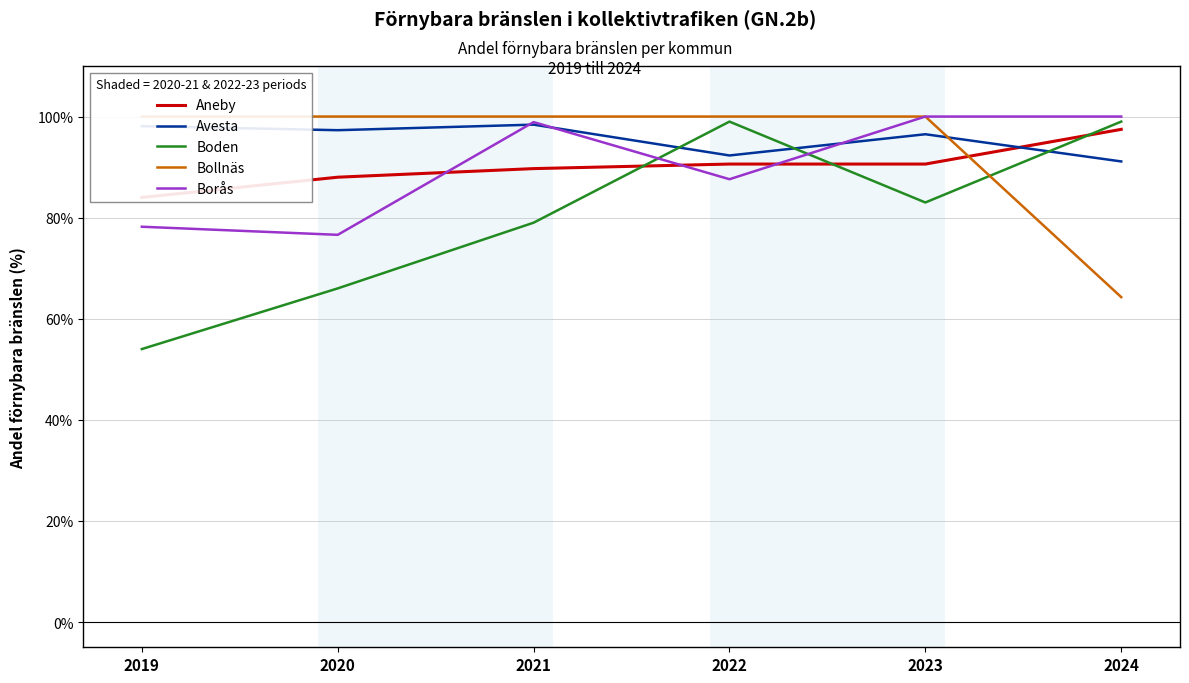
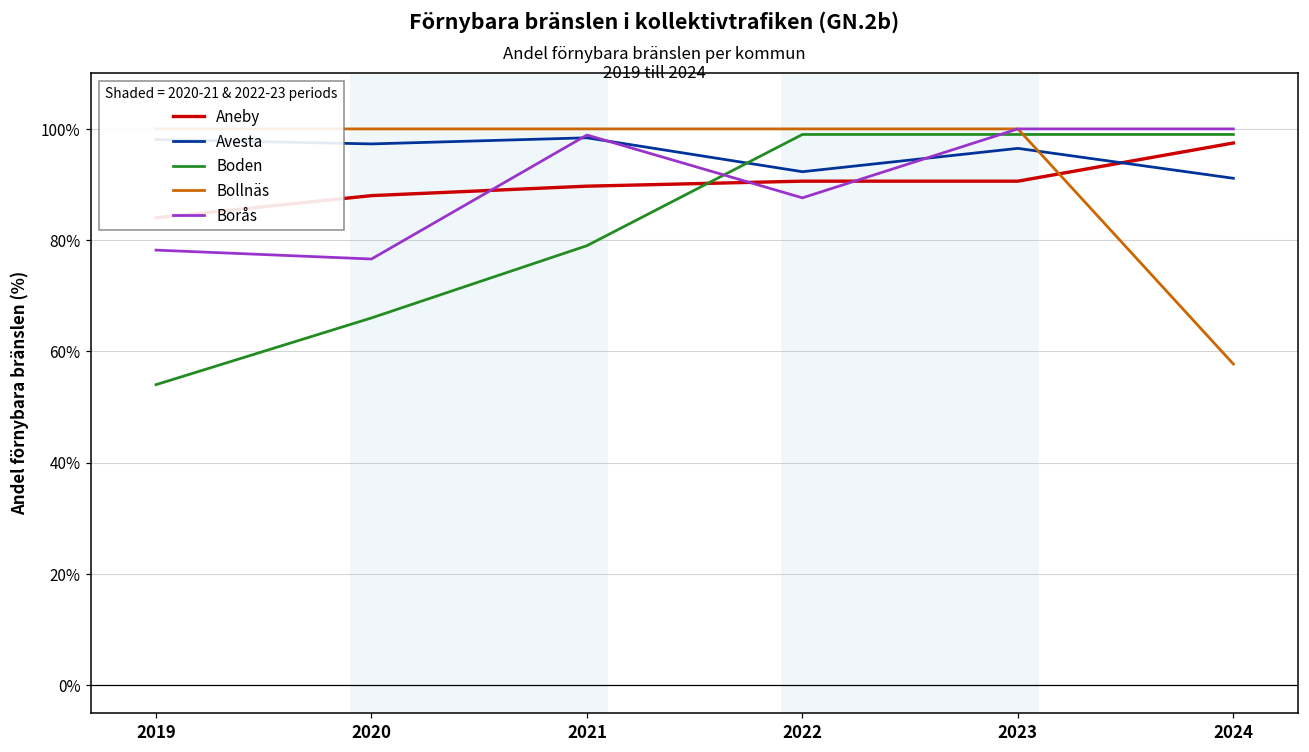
Boden, 2023: 83% -> 99%
Bollnäs, 2024: 64% -> 58%
